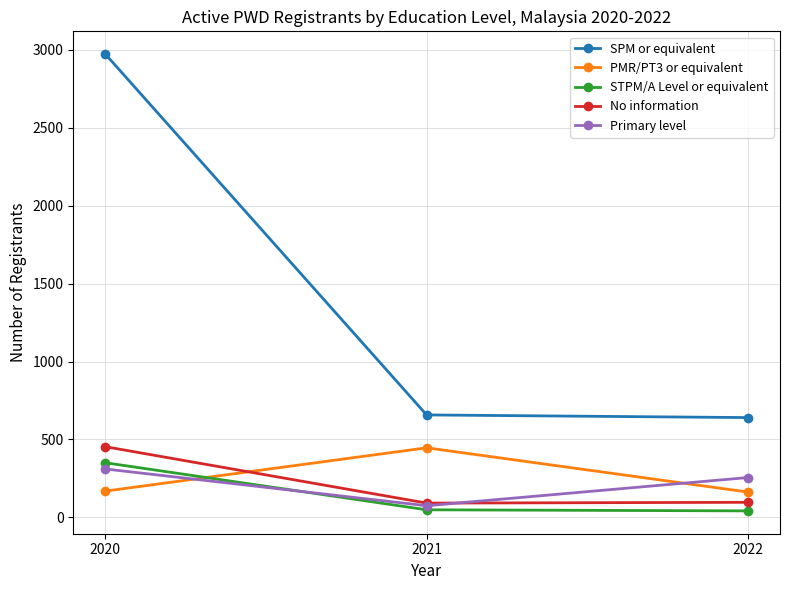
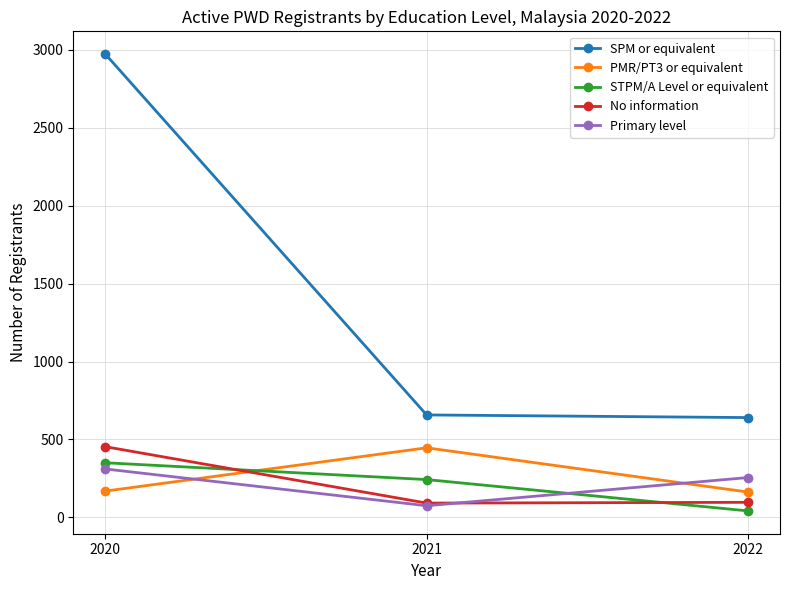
STPM/A Level or equivalent, 2021: 50 -> 240
